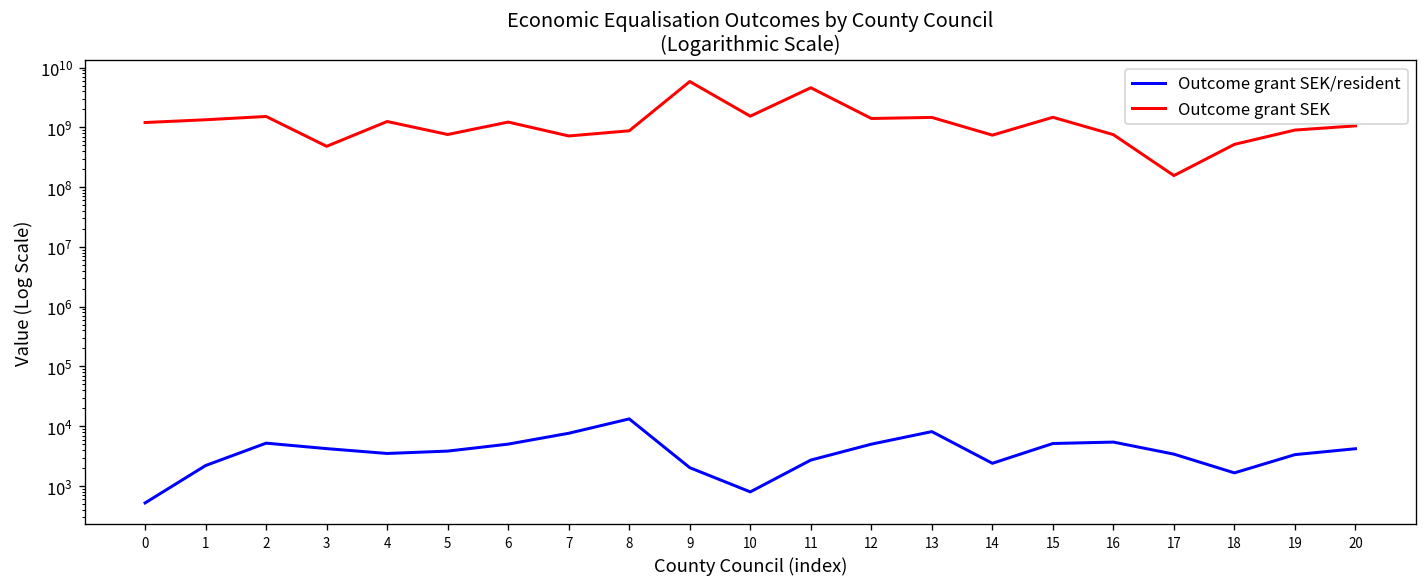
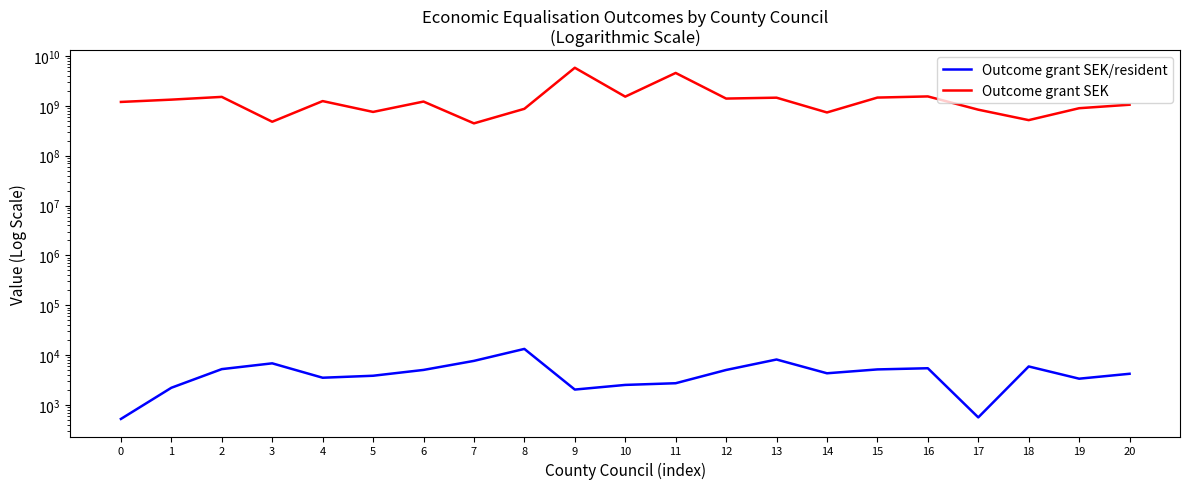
Outcome grant SEK/resident, 3: 4000 -> 7000
Outcome grant SEK, 7: 700000000 -> 400000000
Outcome grant SEK/resident, 10: 800 -> 3000
Outcome grant SEK/resident, 14: 2000 -> 4000
Outcome grant SEK, 16: 800000000 -> 1600000000
Outcome grant SEK/resident, 17: 3000 -> 600
Outcome grant SEK, 17: 160000000 -> 800000000
Outcome grant SEK/resident, 18: 1700 -> 6000
